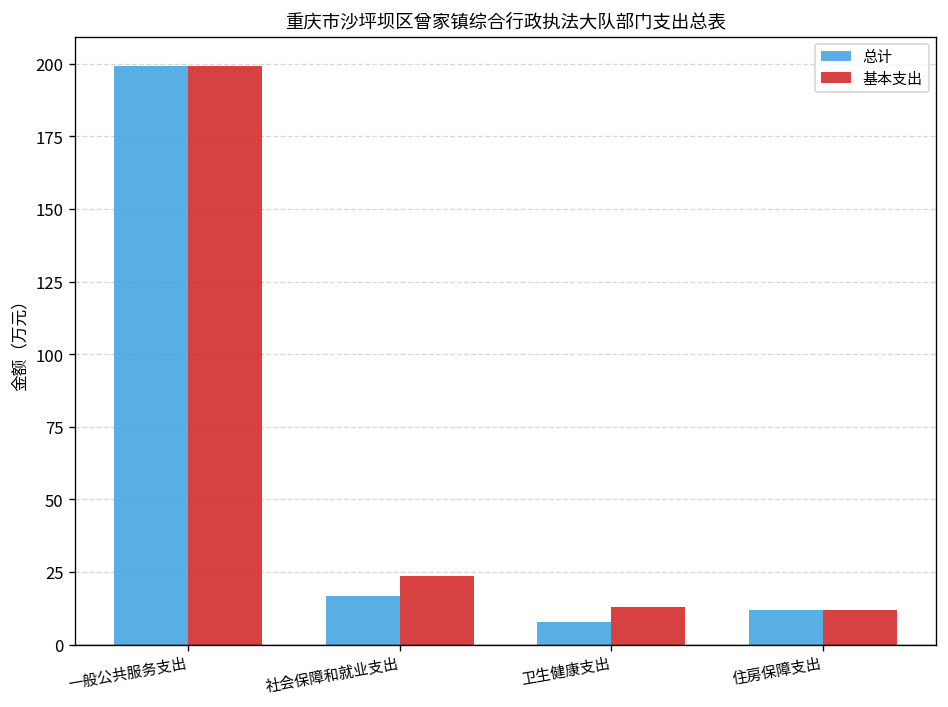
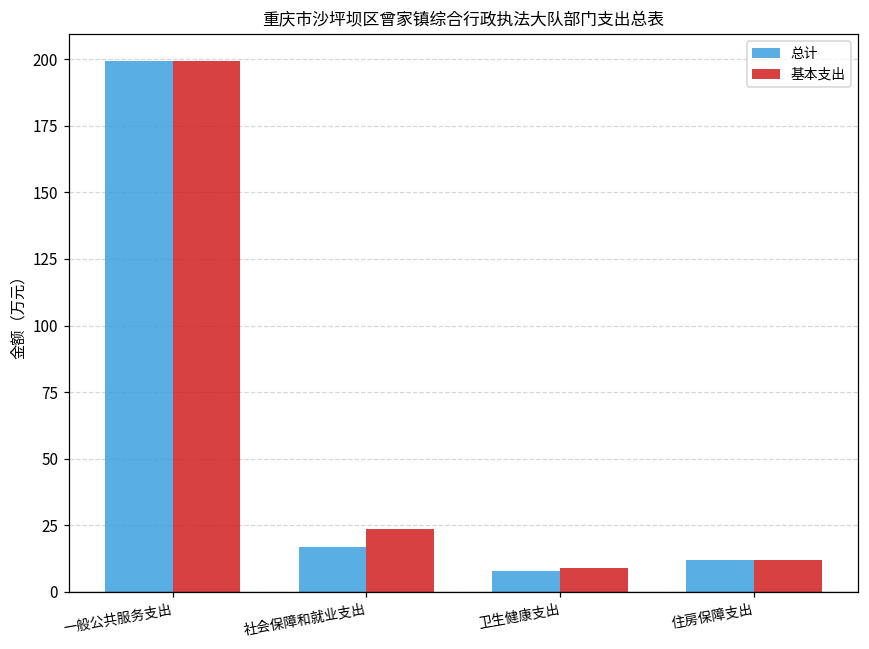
基本支出, 卫生健康支出: 13 -> 9
